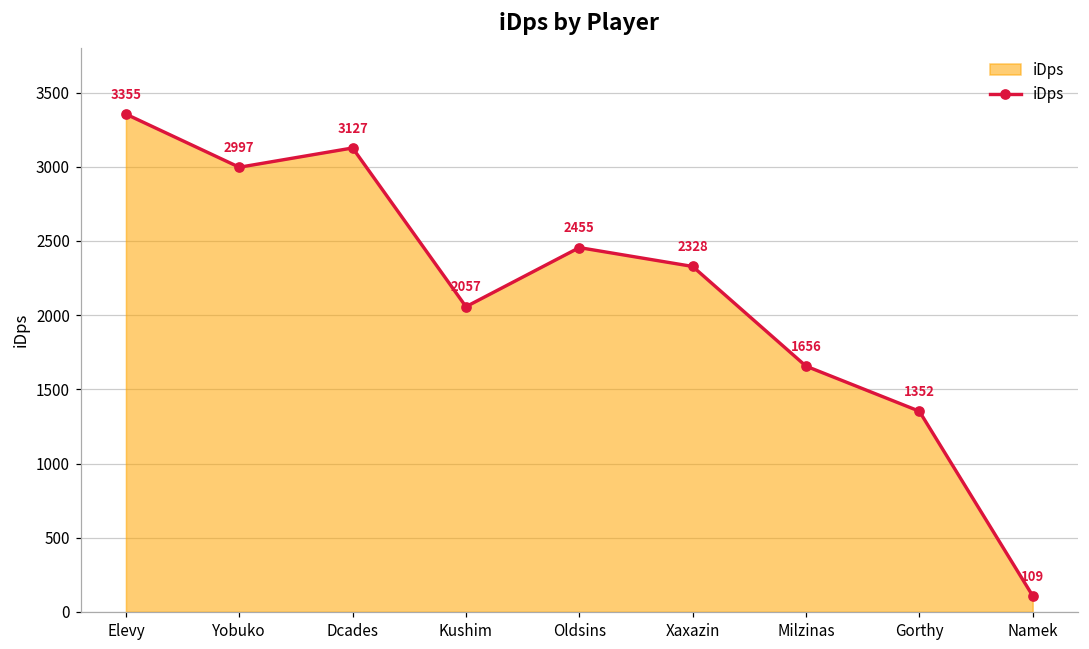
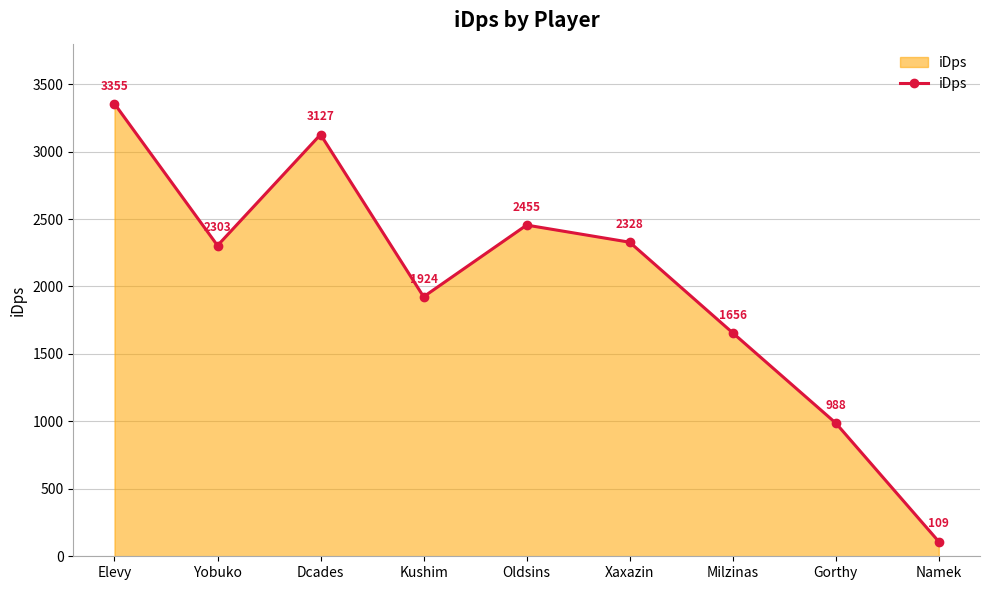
Yobuko: 2997 -> 2303
Kushim: 2057 -> 1924
Gorthy: 1352 -> 988
